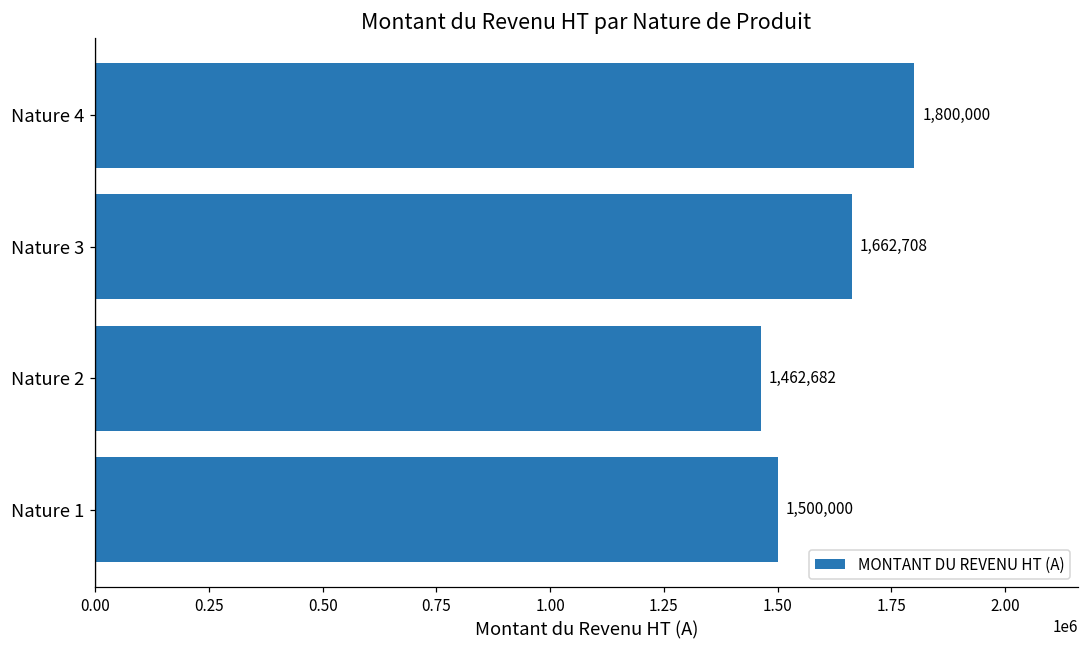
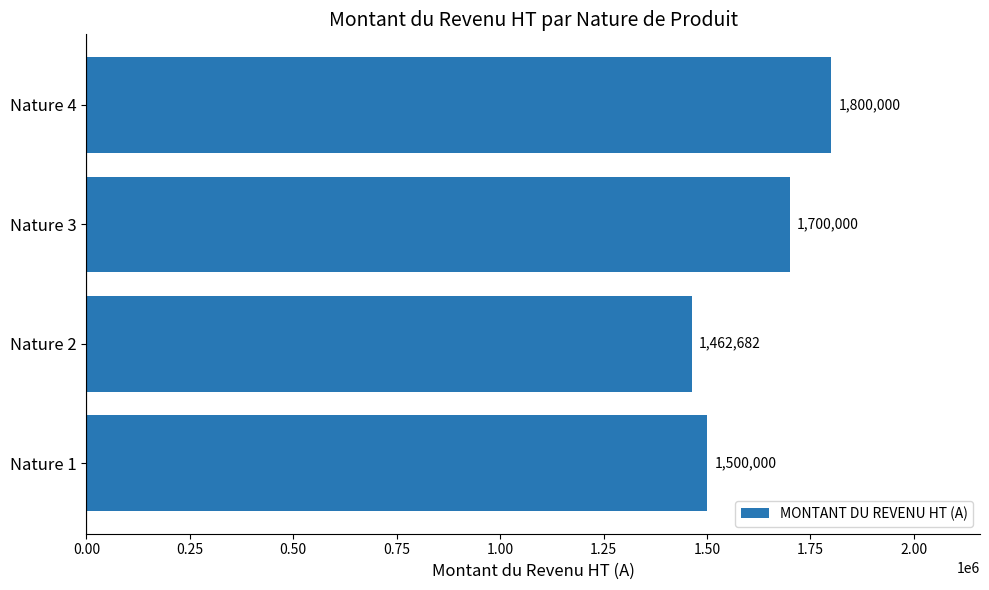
Nature 3: 1,662,708 -> 1,700,000
